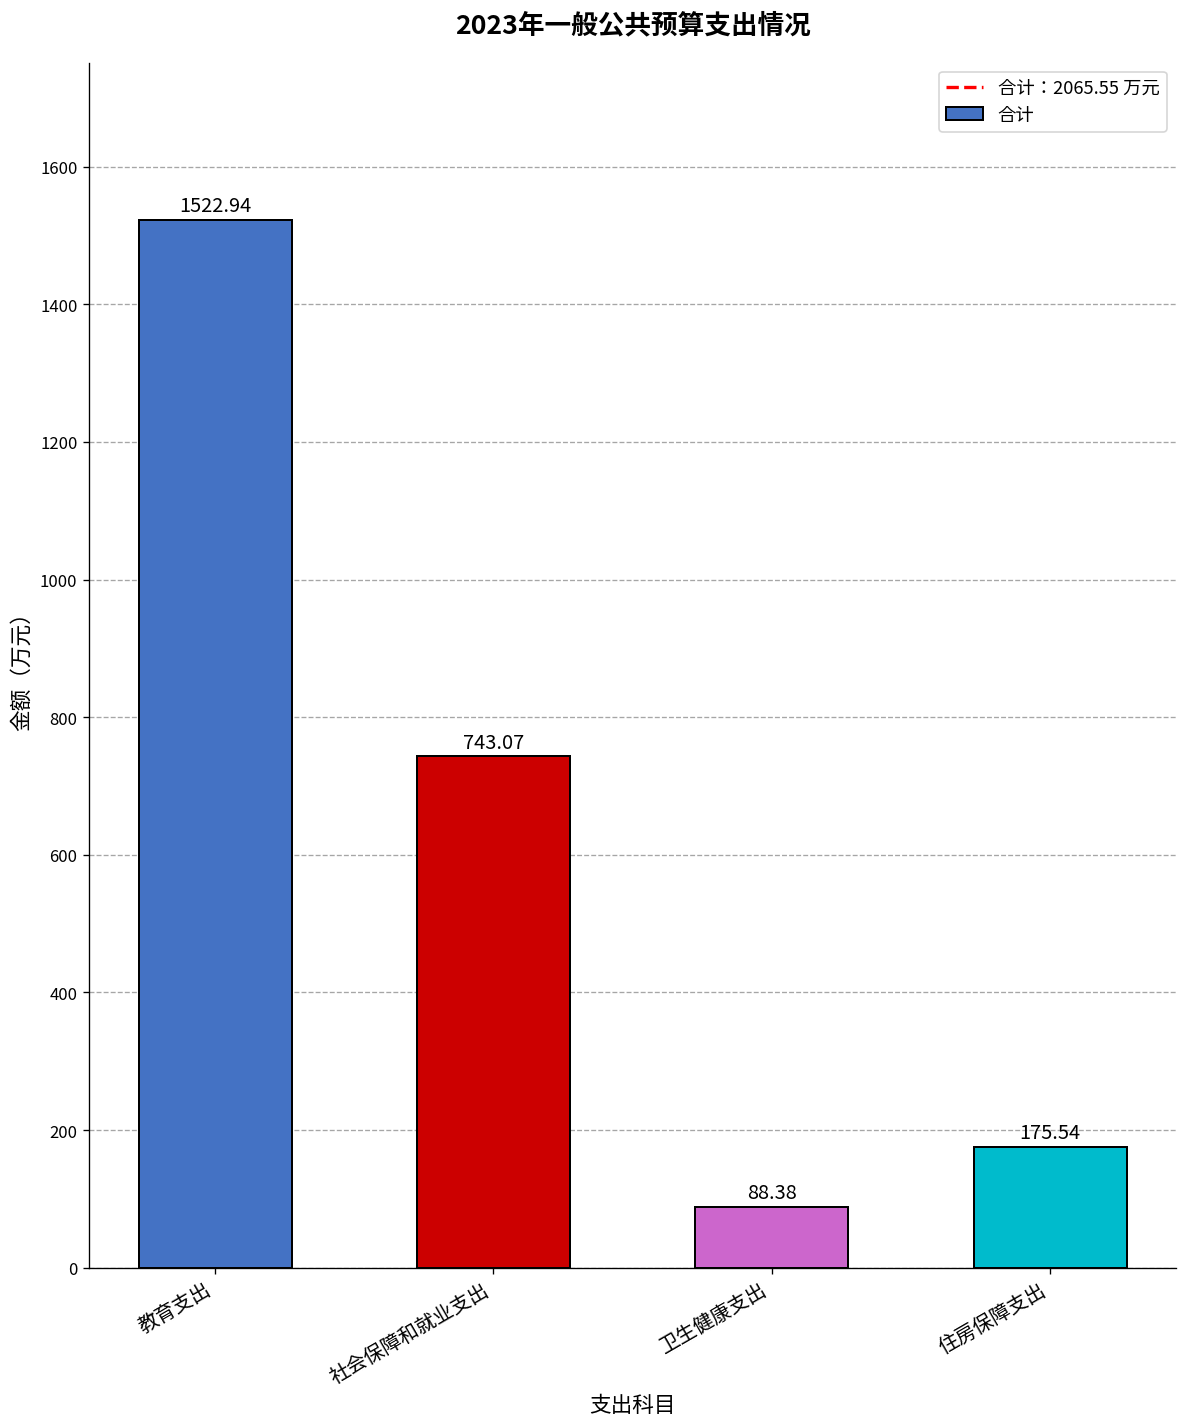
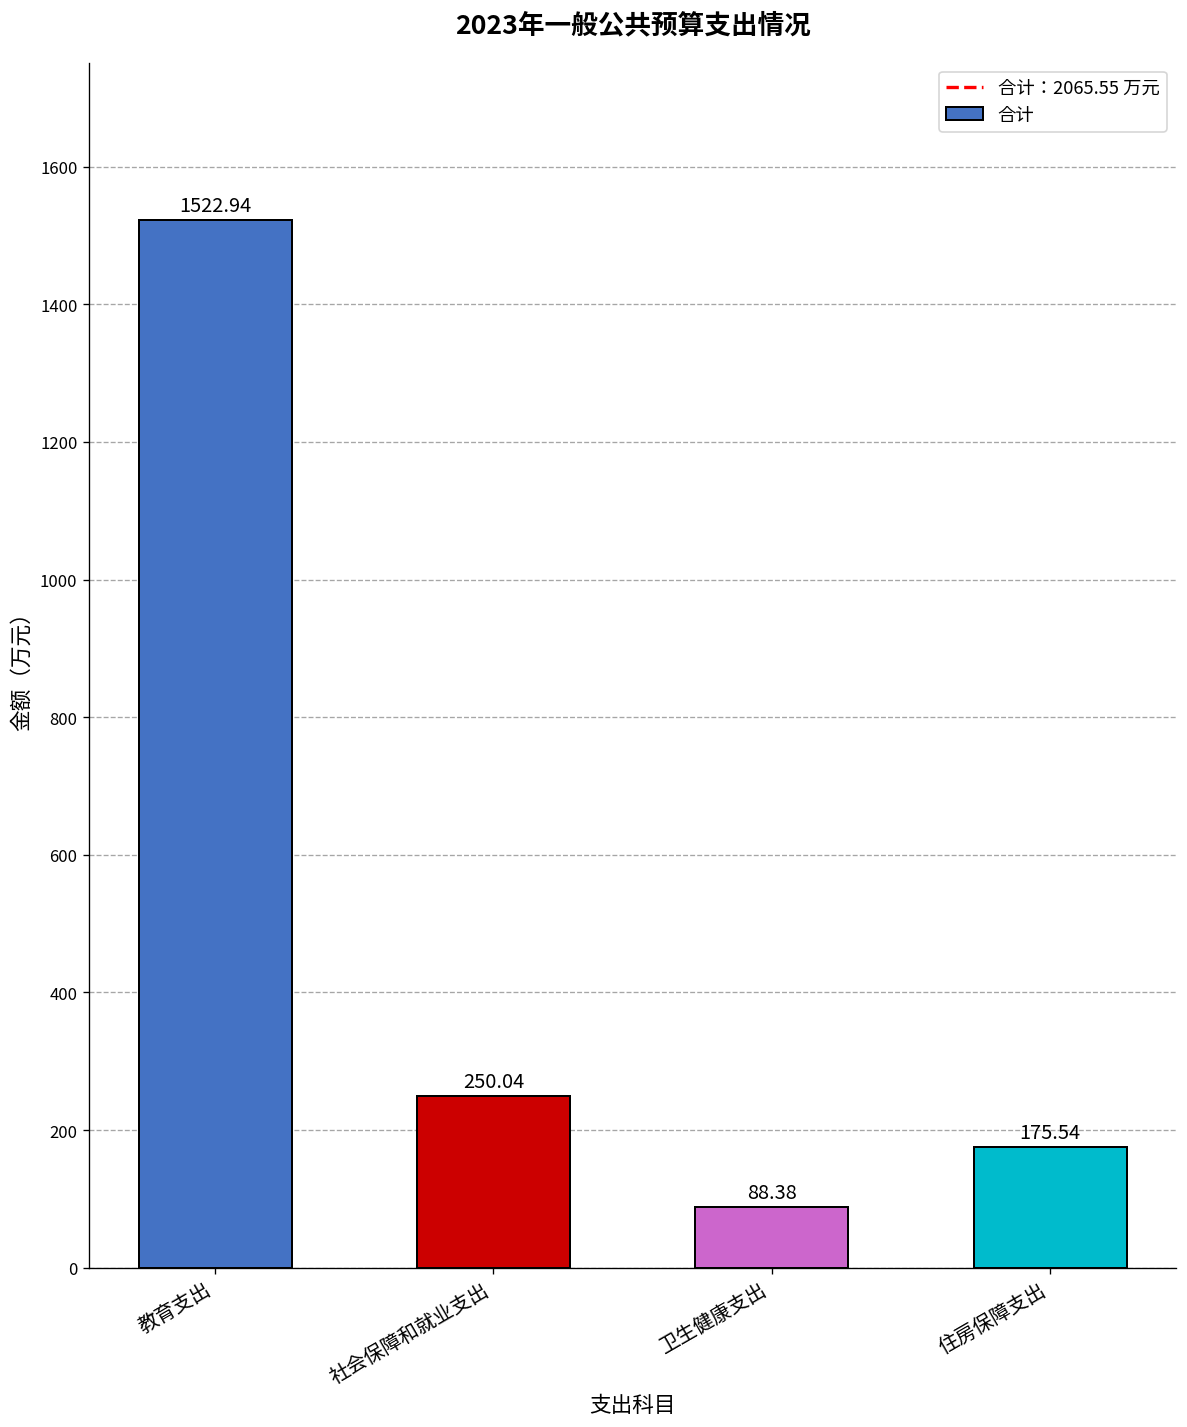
社会保障和就业支出: 743.07 -> 250.04
